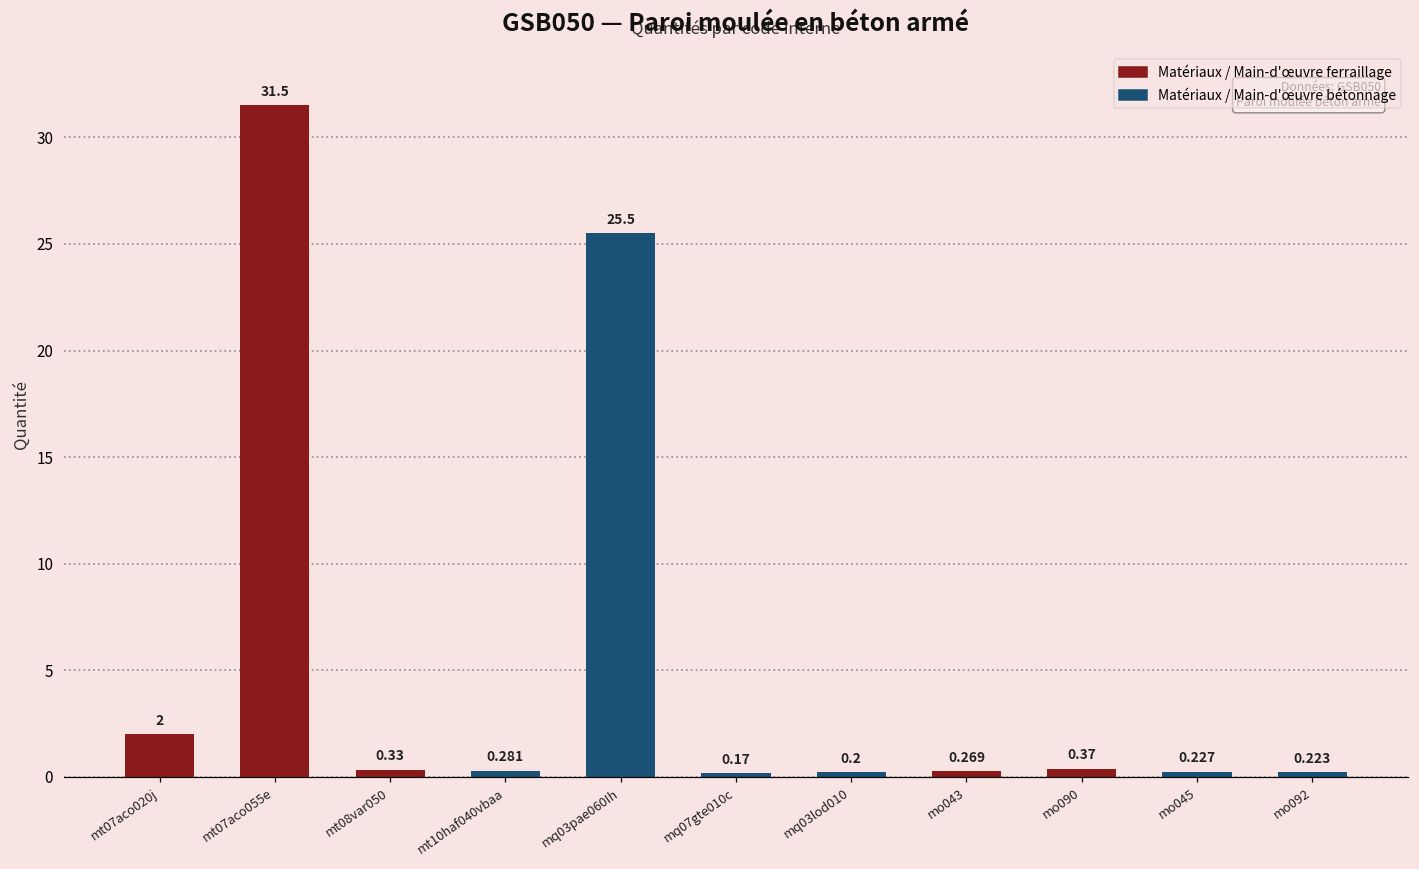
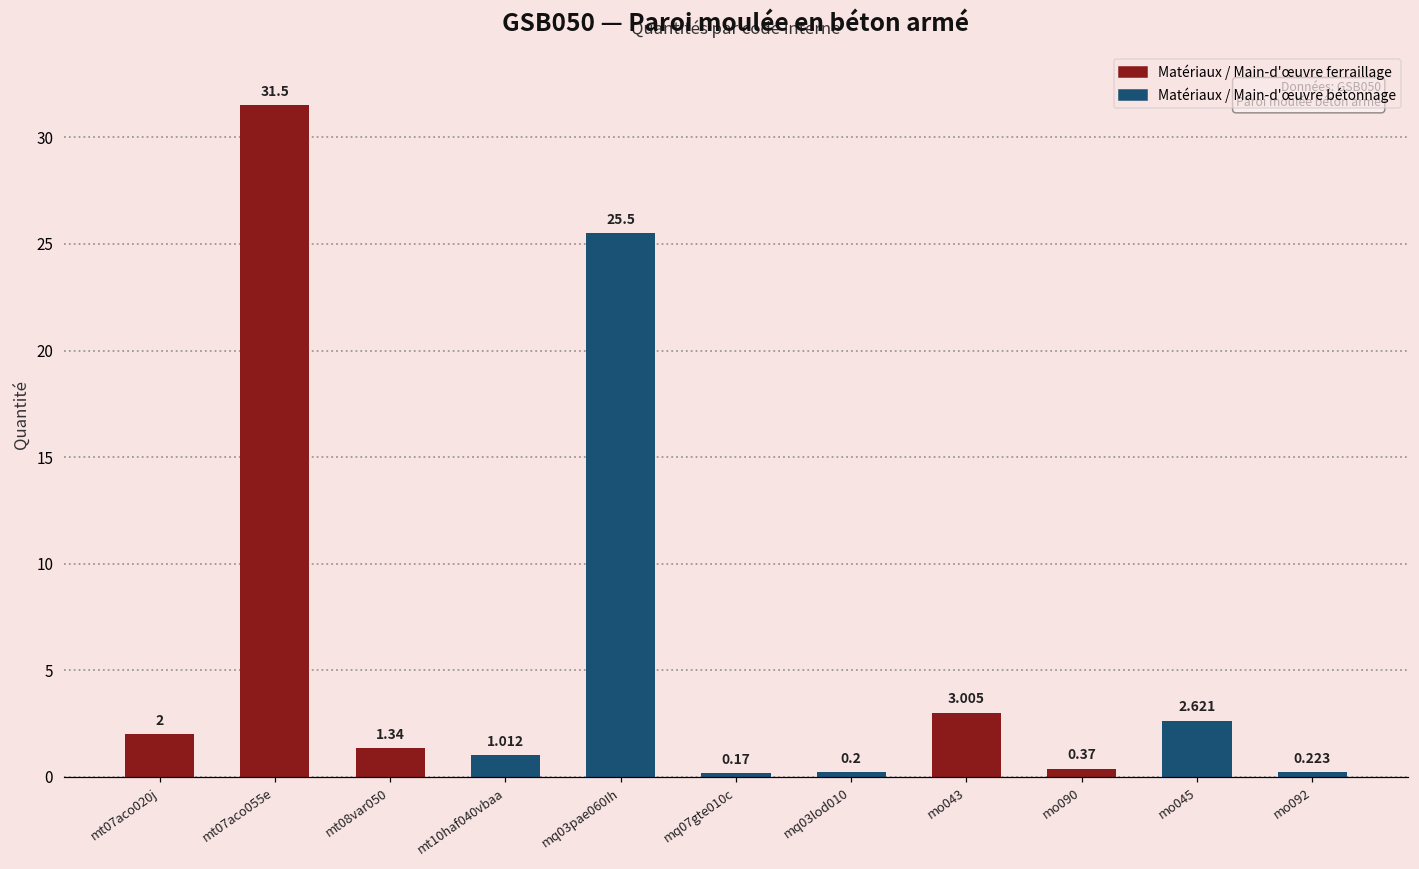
mt08var050: 0.33 -> 1.34
mt10haf040vbaa: 0.281 -> 1.012
mo043: 0.269 -> 3.005
mo045: 0.227 -> 2.621
